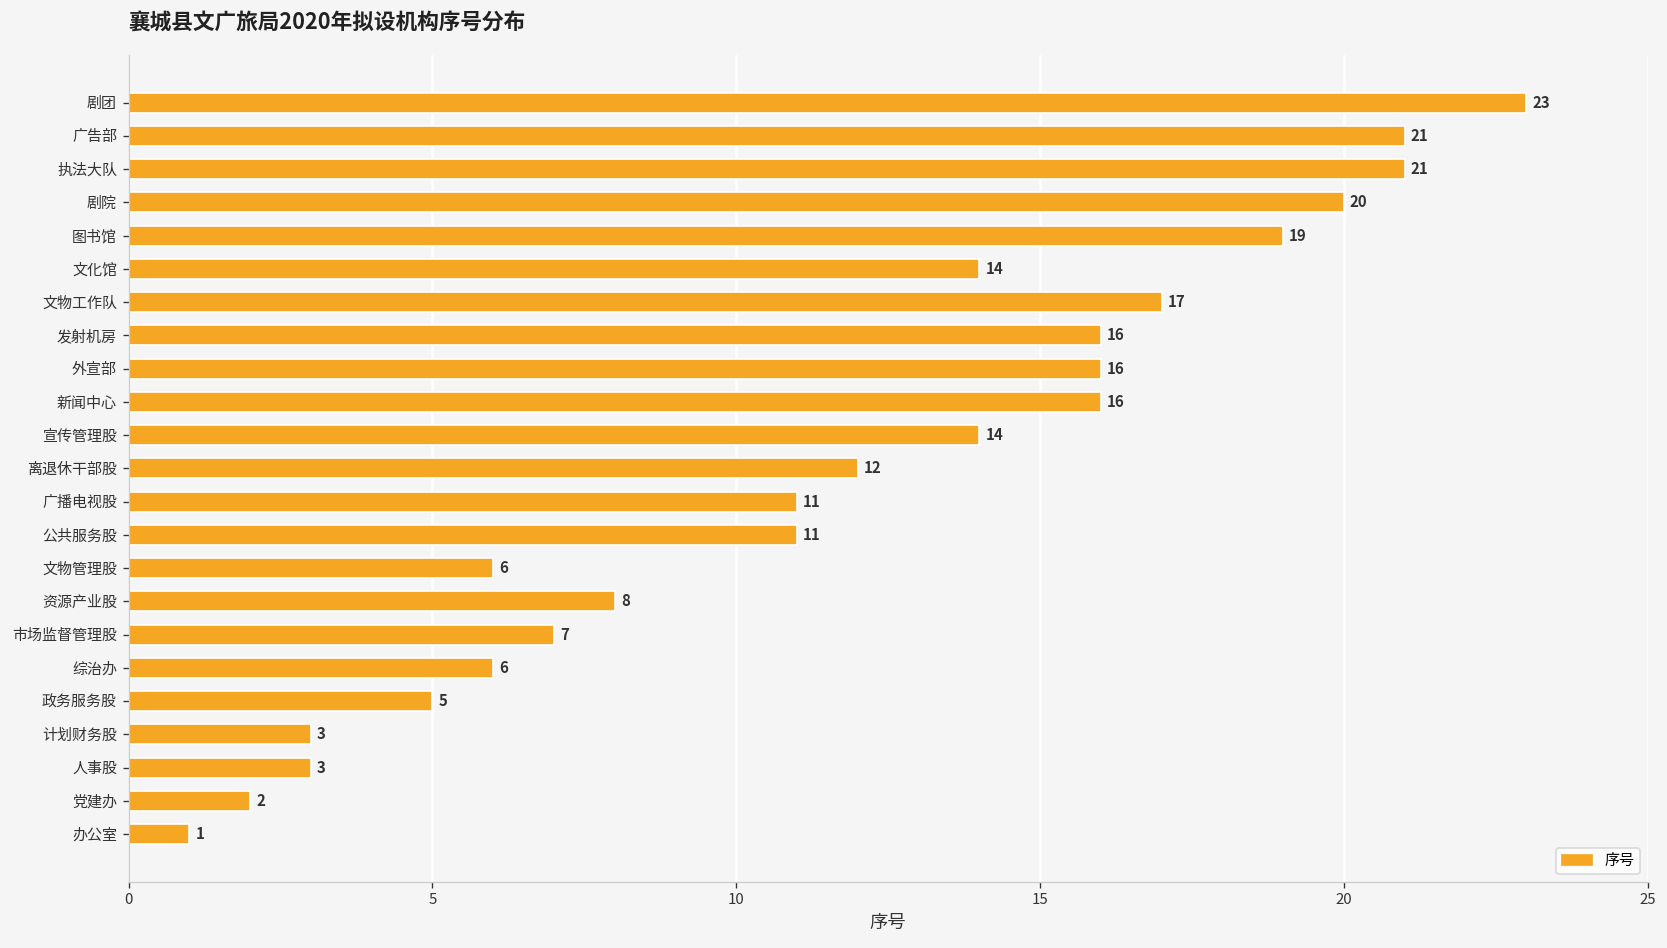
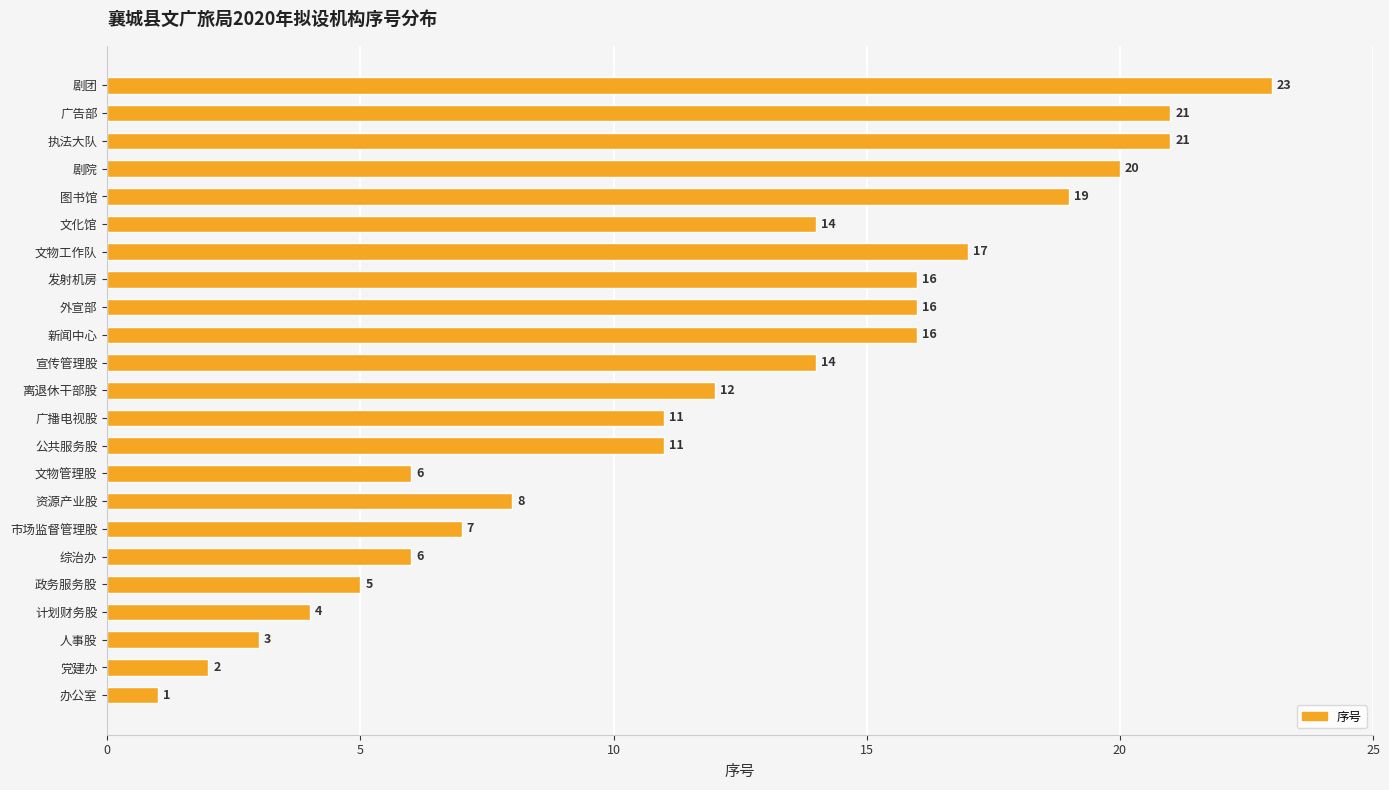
计划财务股: 3 -> 4
